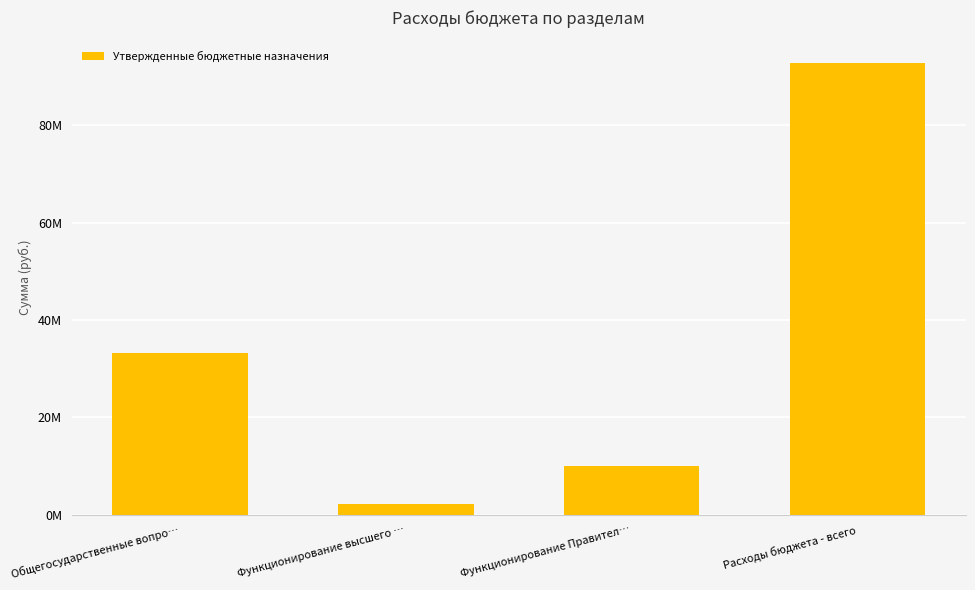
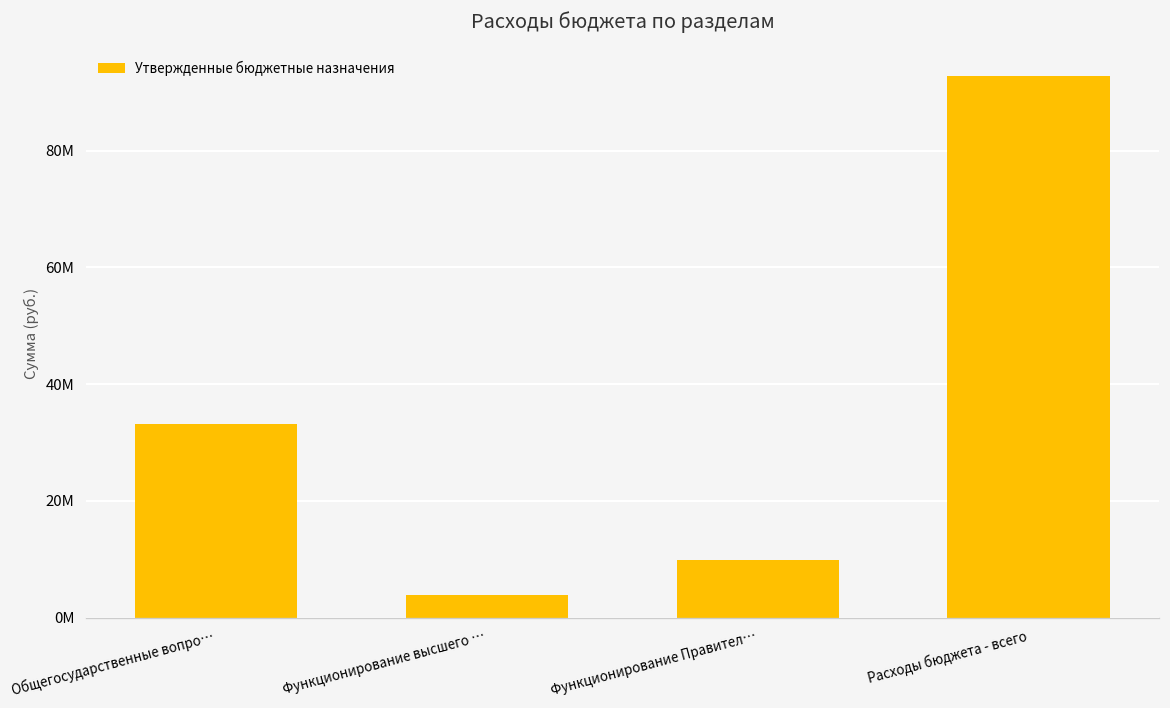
Функционирование высшего …: 2М -> 4М
